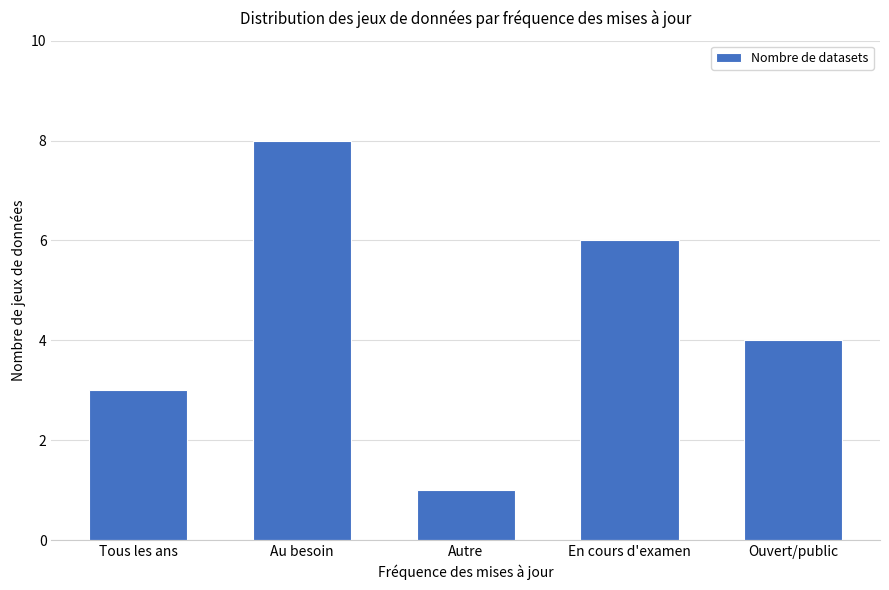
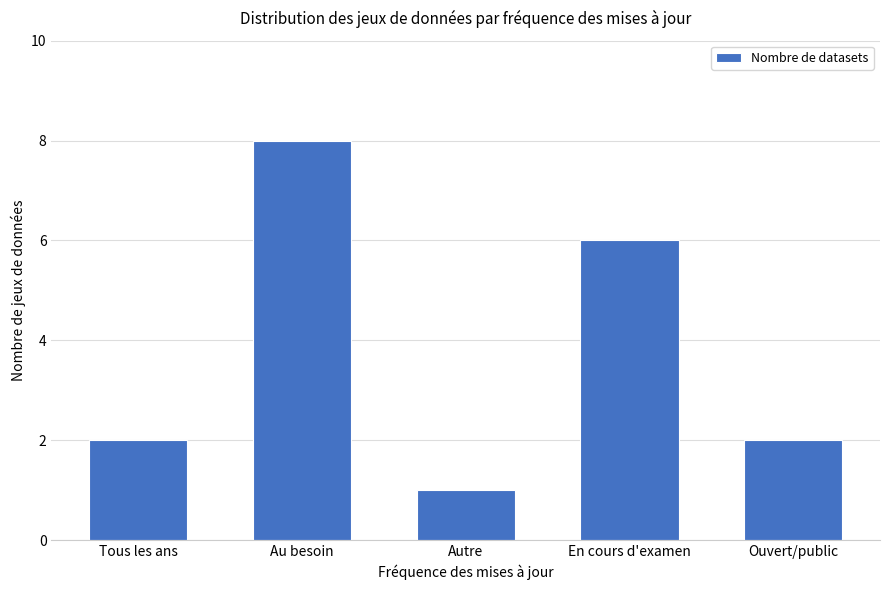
Tous les ans: 3 -> 2
Ouvert/public: 4 -> 2
